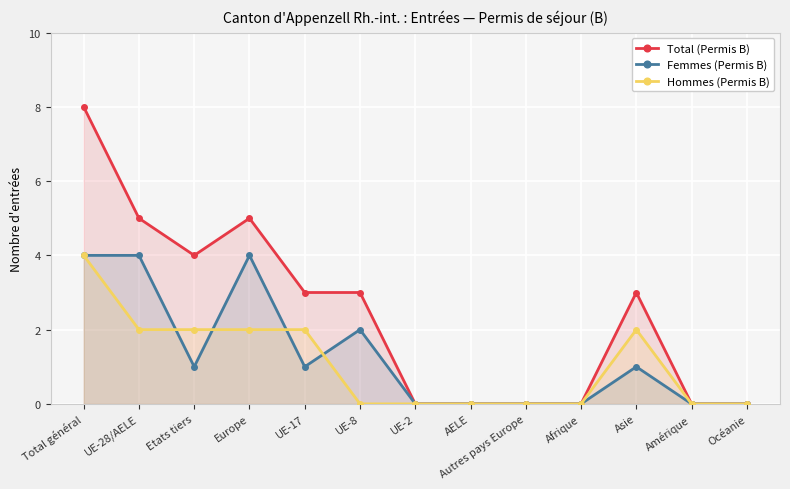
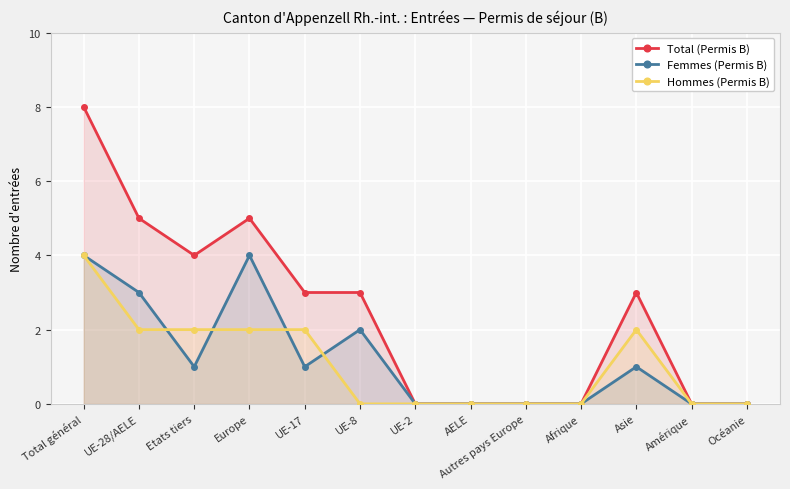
Femmes (Permis B), UE-28/AELE: 4 -> 3
